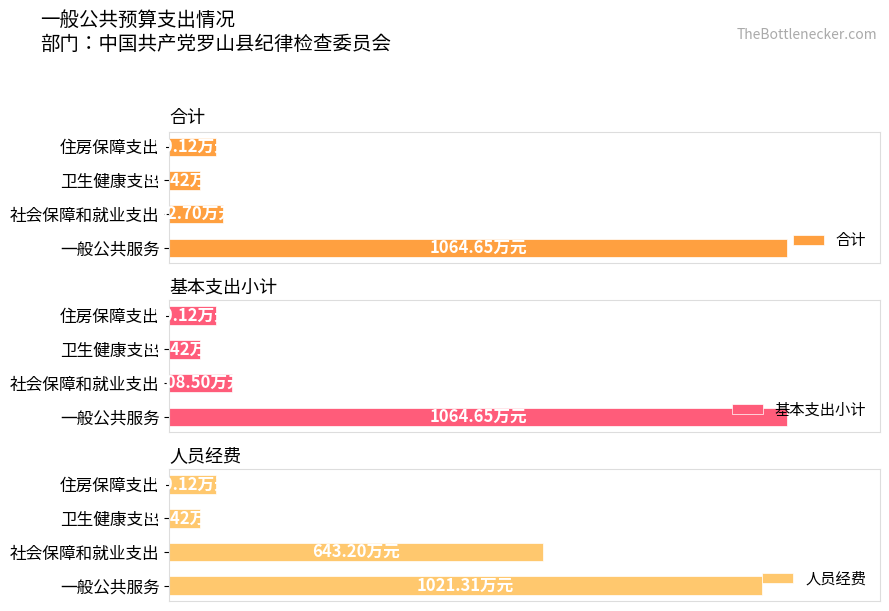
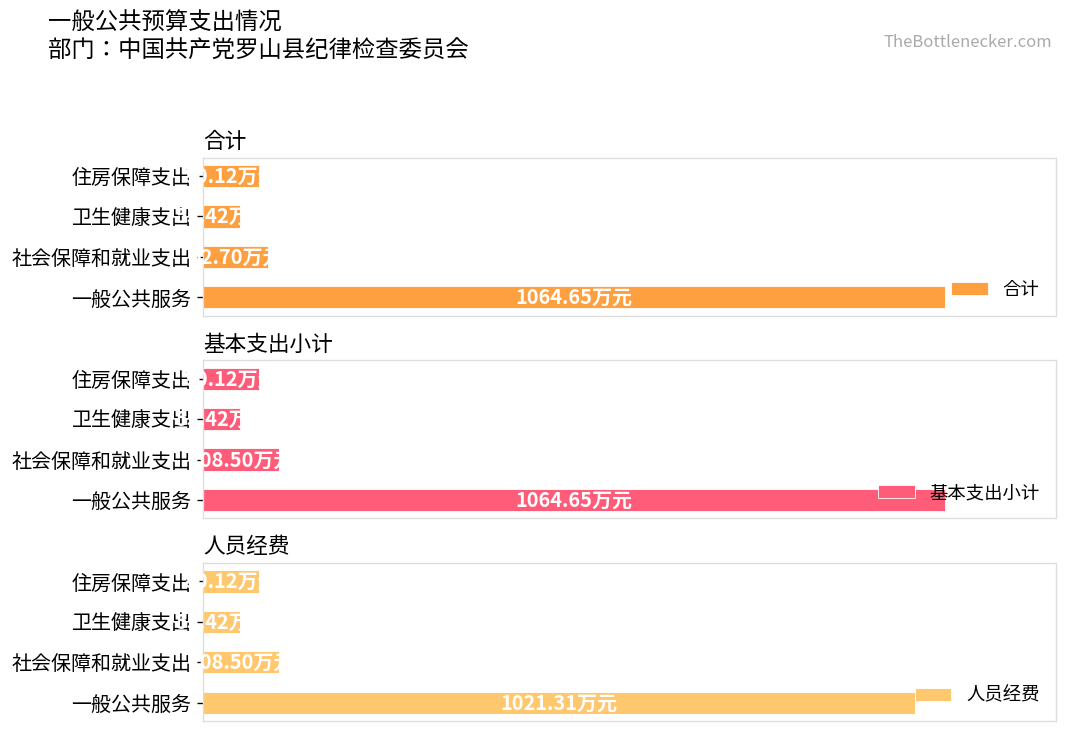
人员经费, 社会保障和就业支出: 643.20 -> 108.50
